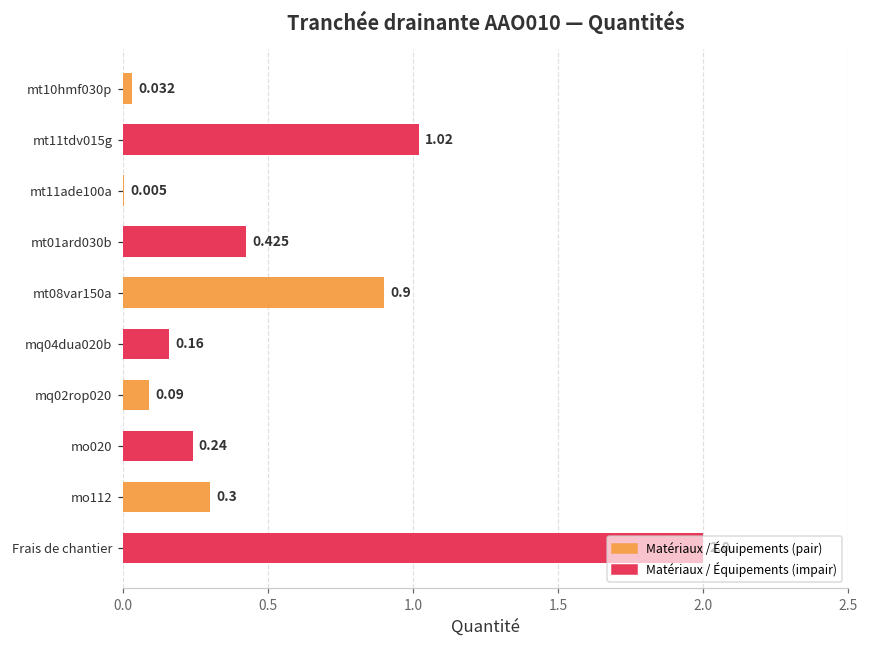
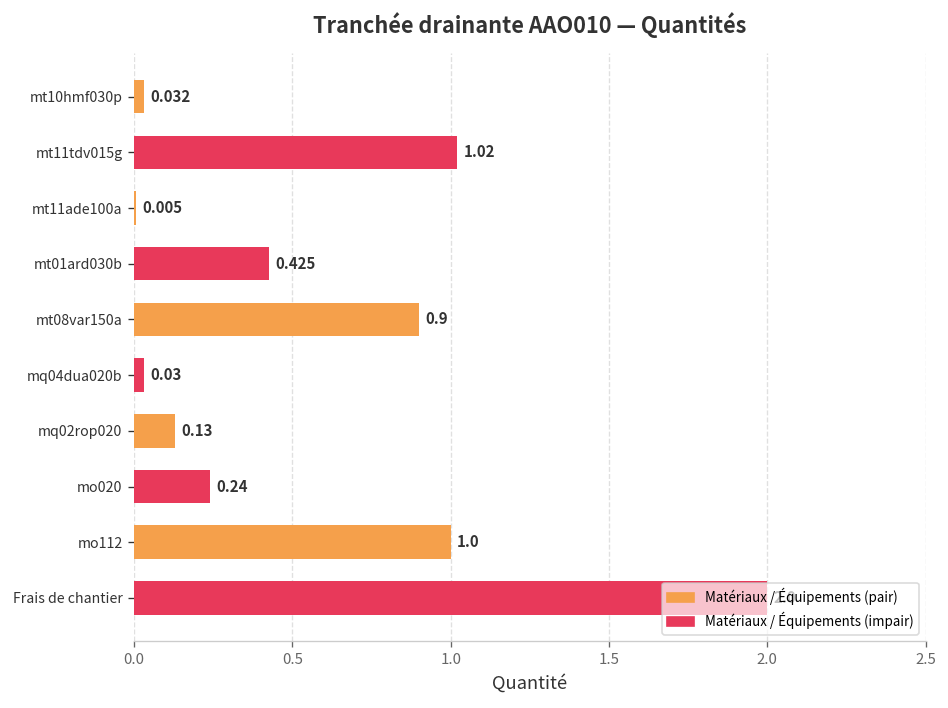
mq04dua020b: 0.16 -> 0.03
mq02rop020: 0.09 -> 0.13
mo112: 0.3 -> 1.0
